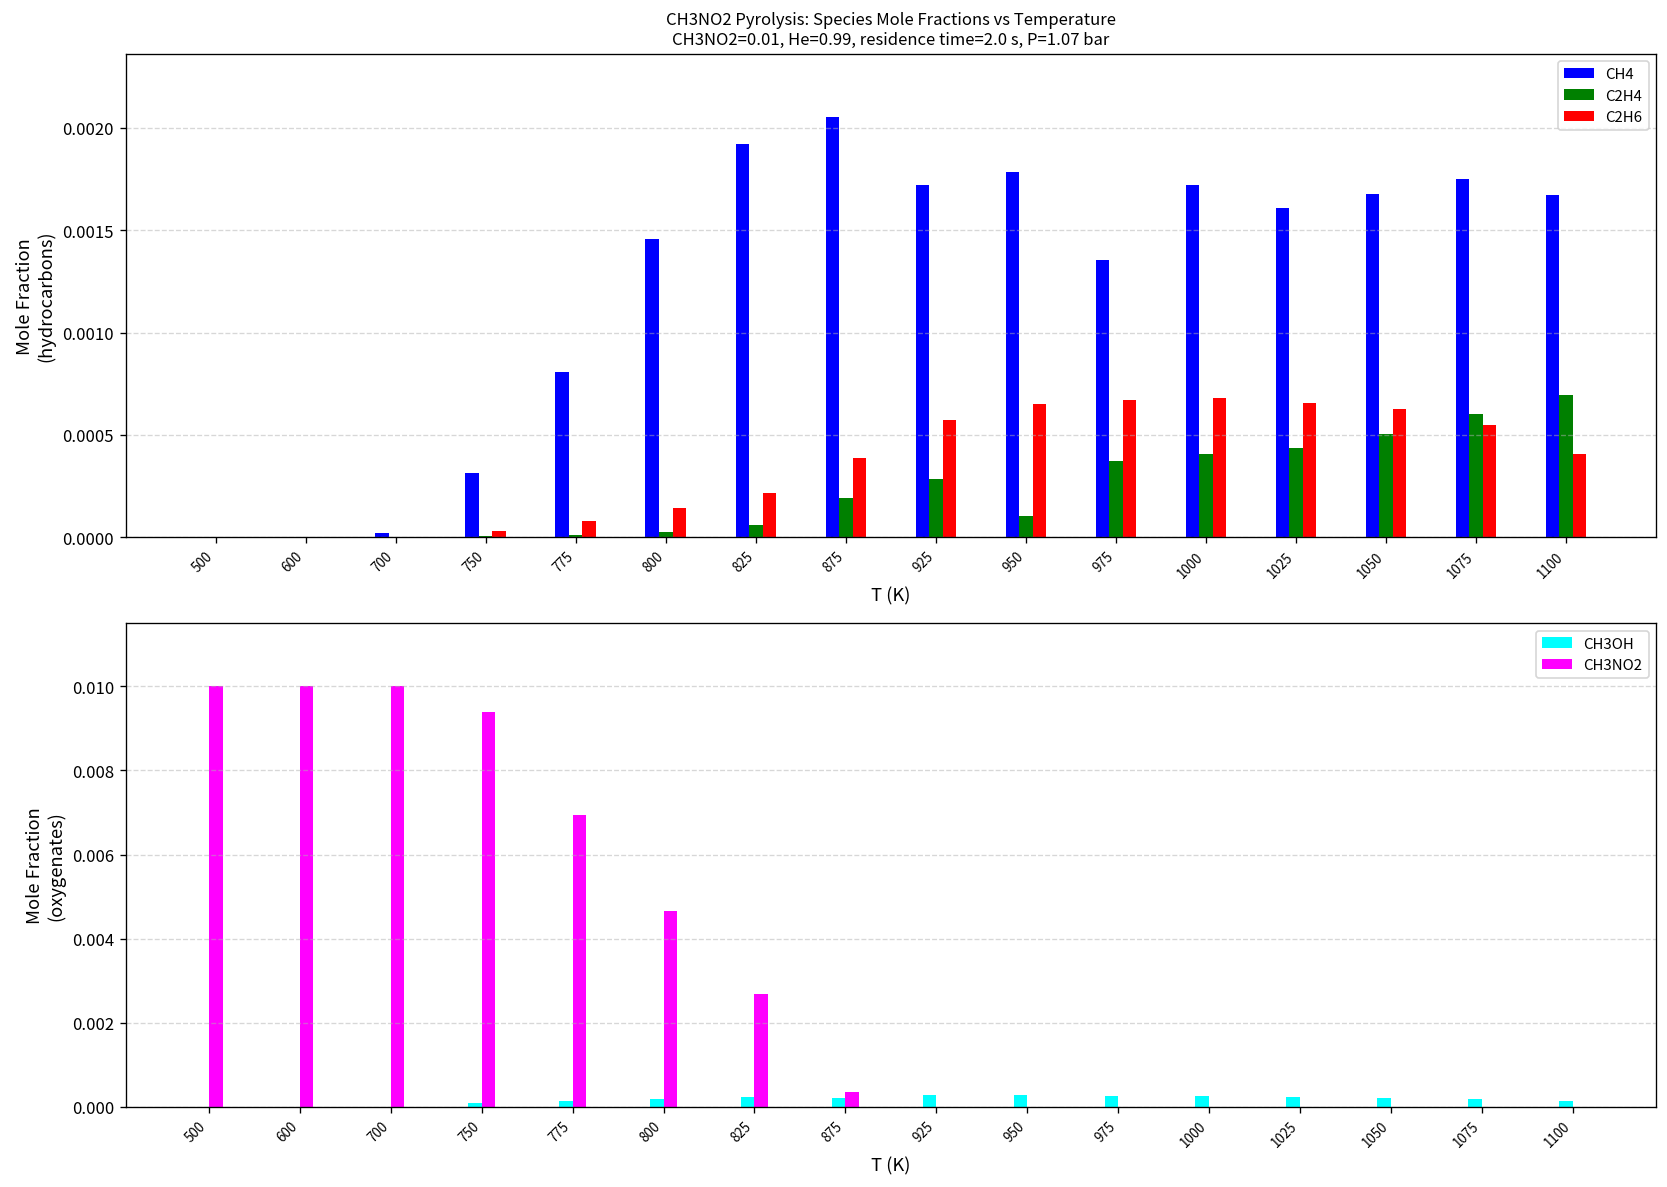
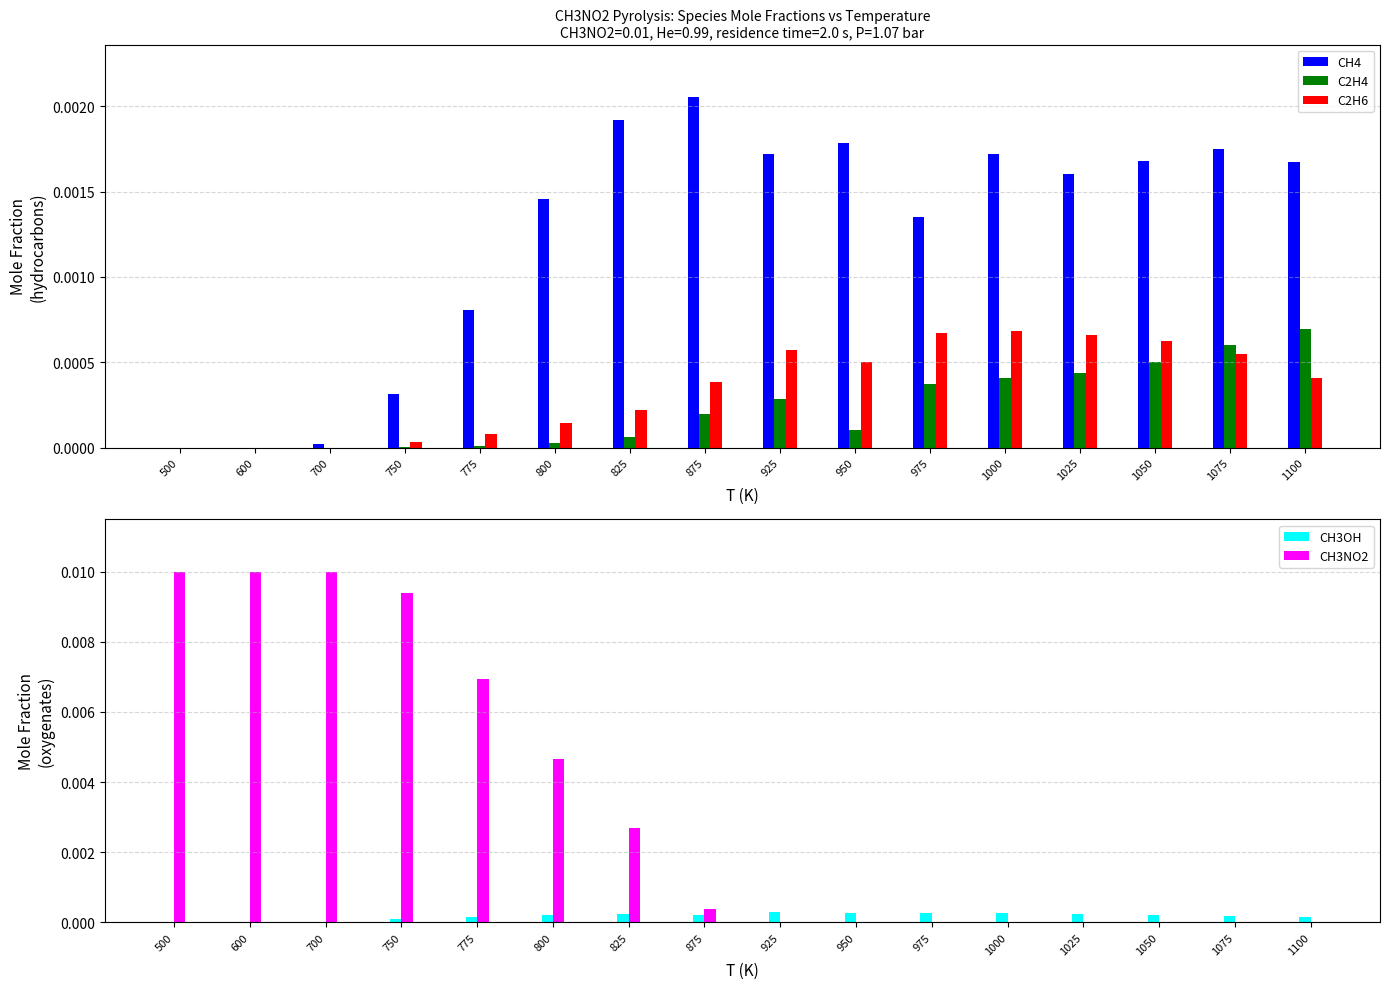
CH3NO2 Pyrolysis: Species Mole Fractions vs Temperature CH3NO2=0.01, He=0.99, residence time=2.0 s, P=1.07 bar, C2H6, 950: 0.00065 -> 0.00050
